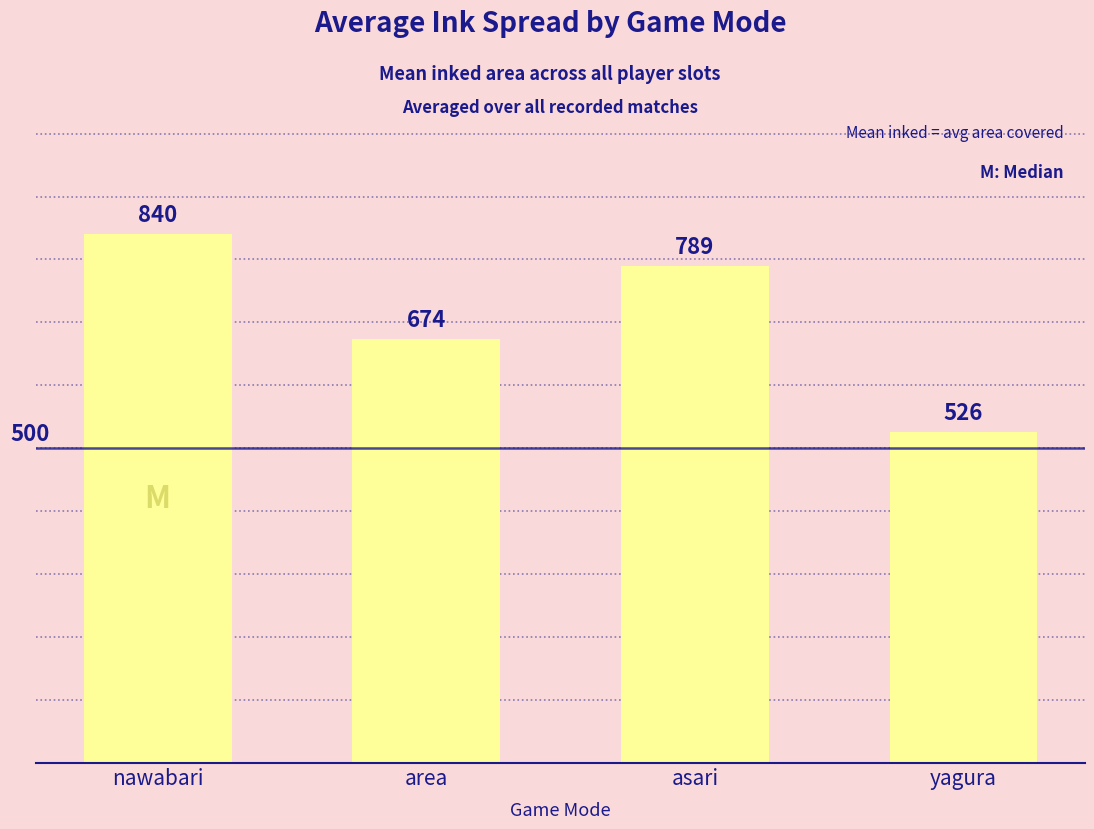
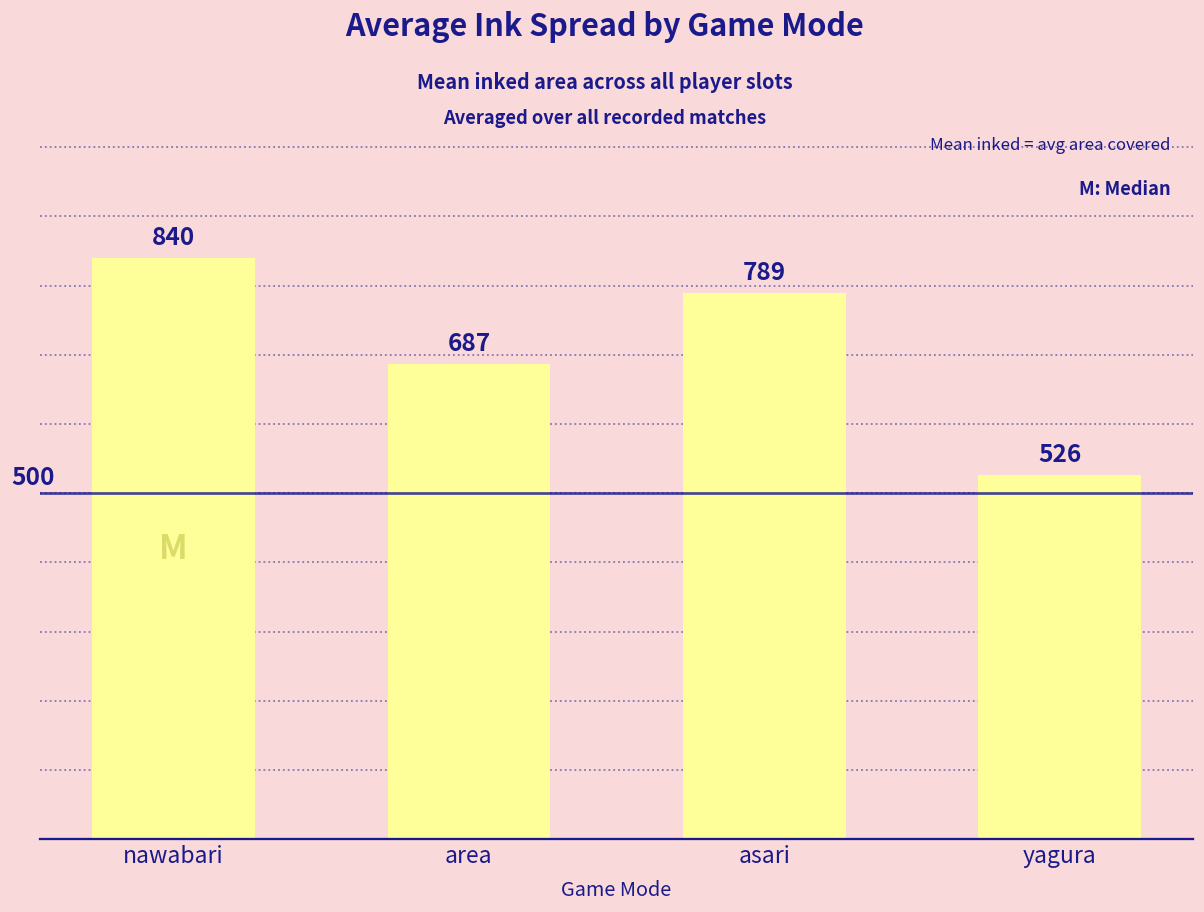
area: 674 -> 687
